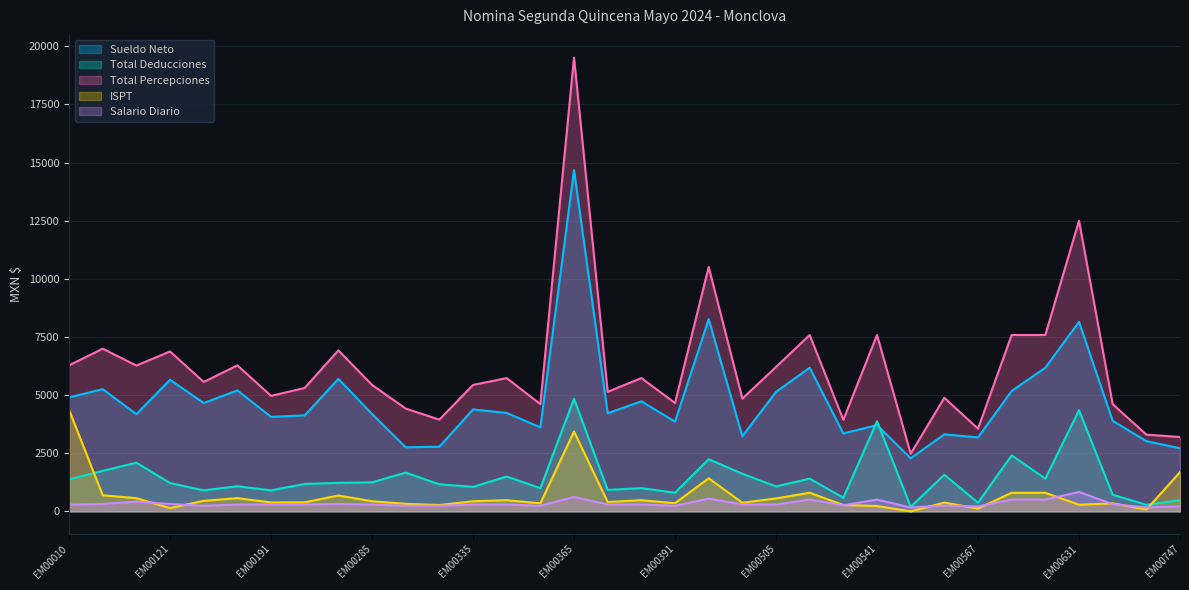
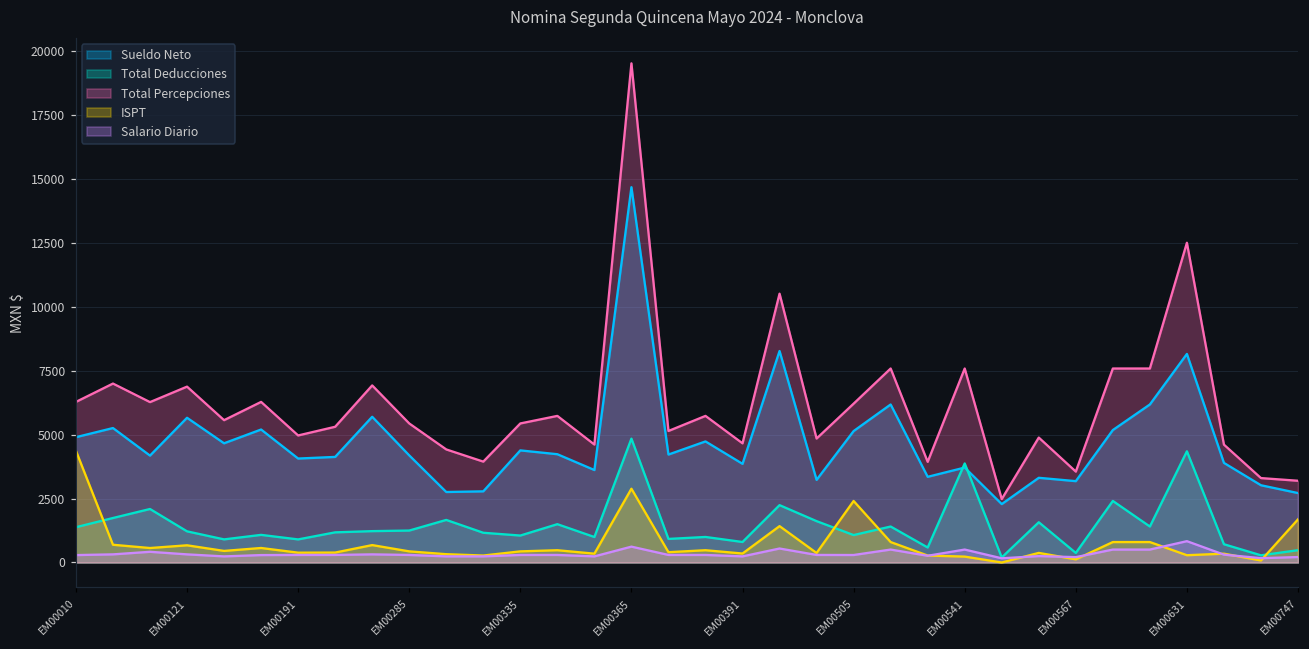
ISPT, EM00121: 100 -> 700
ISPT, EM00365: 3400 -> 2900
ISPT, EM00505: 600 -> 2400
